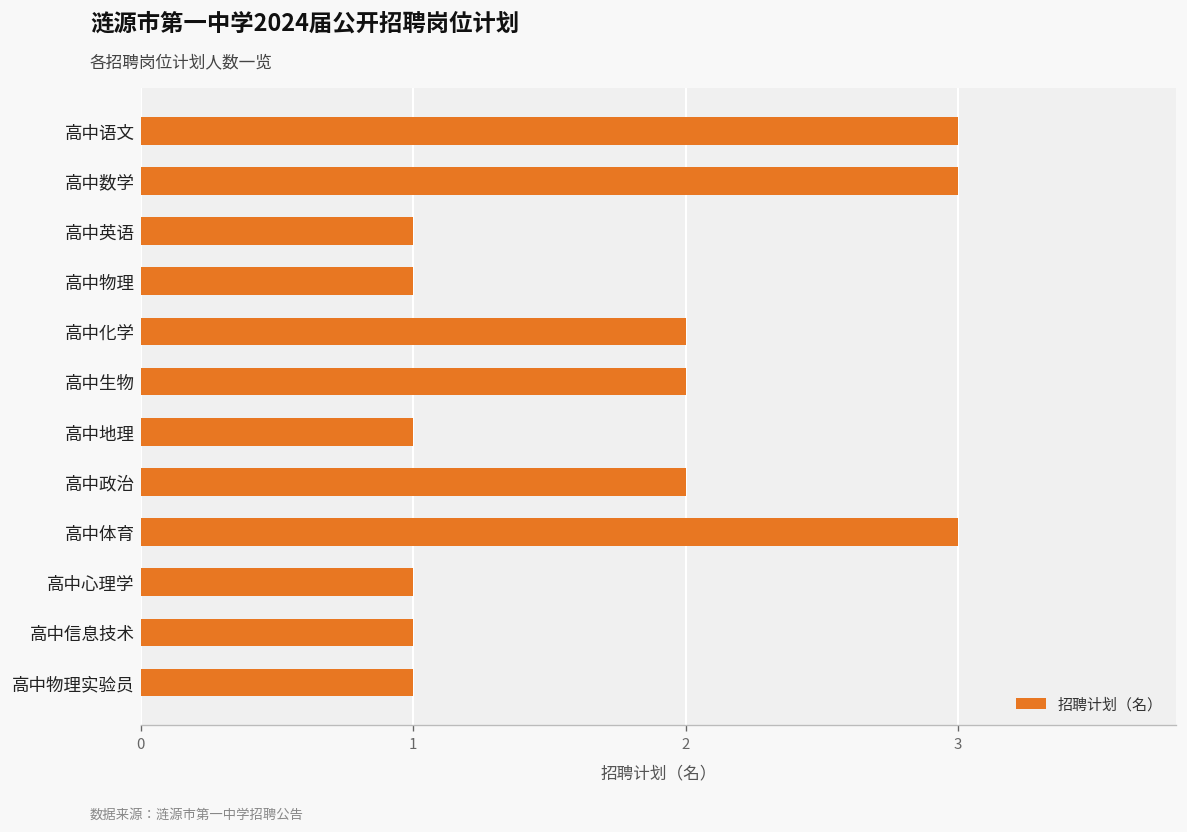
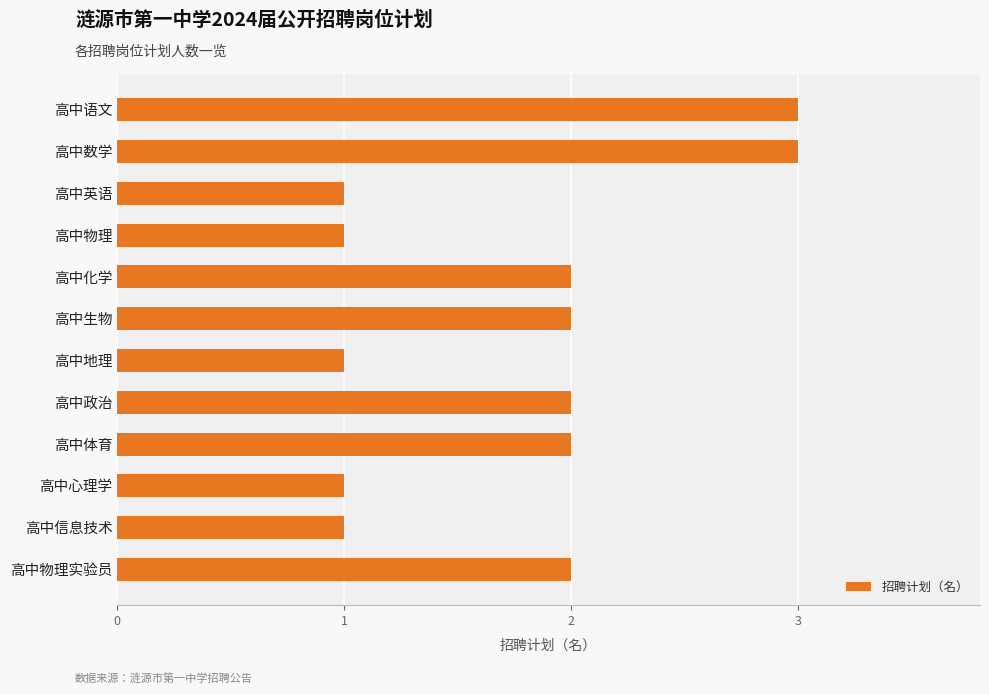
高中体育: 3 -> 2
高中物理实验员: 1 -> 2
